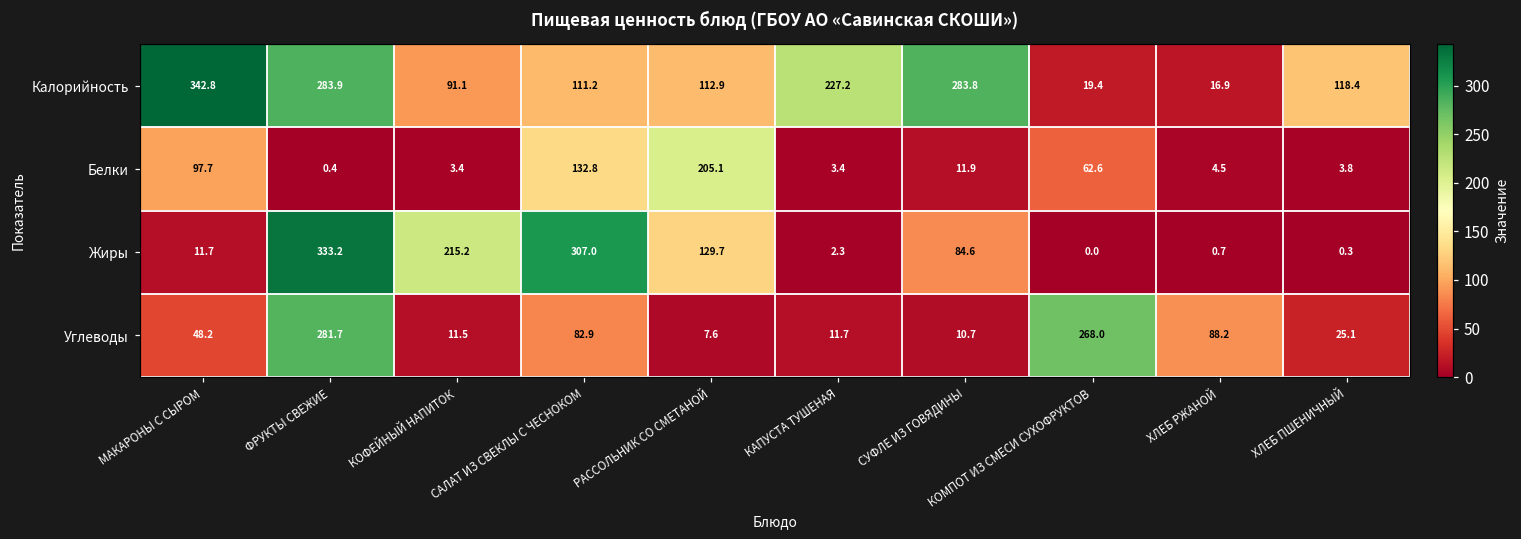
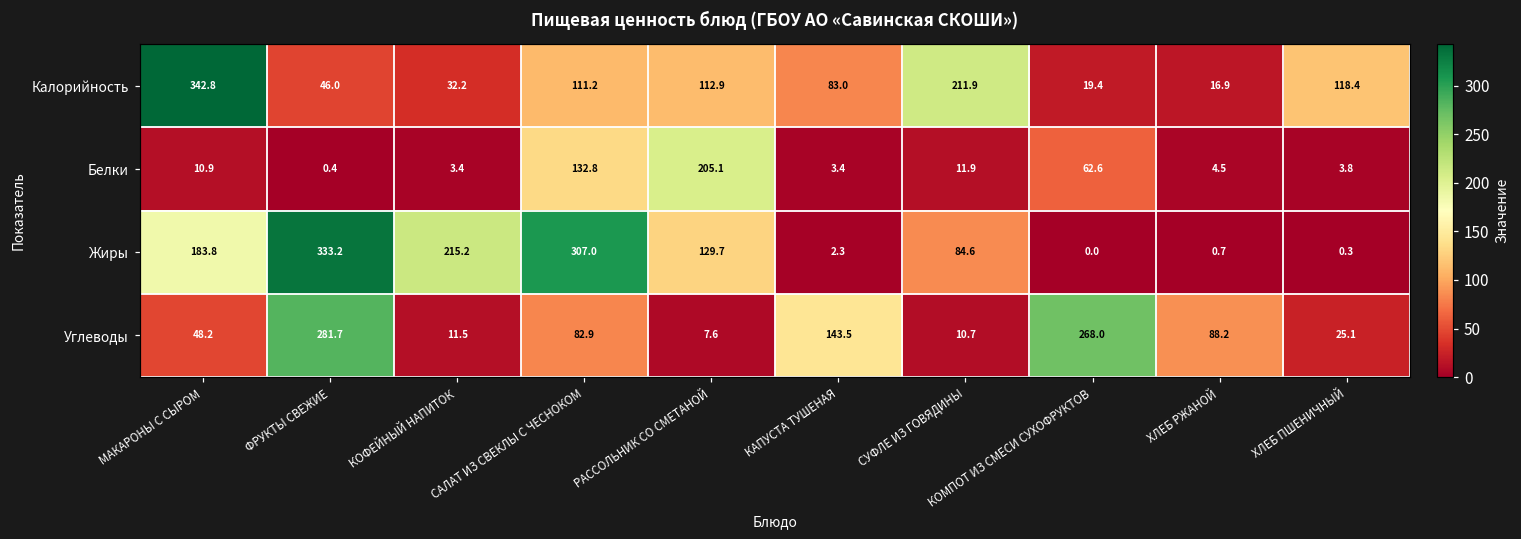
Калорийность, ФРУКТЫ СВЕЖИЕ: 283.9 -> 46.0
Калорийность, КОФЕЙНЫЙ НАПИТОК: 91.1 -> 32.2
Калорийность, КАПУСТА ТУШЕНАЯ: 227.2 -> 83.0
Калорийность, СУФЛЕ ИЗ ГОВЯДИНЫ: 283.8 -> 211.9
Белки, МАКАРОНЫ С СЫРОМ: 97.7 -> 10.9
Жиры, МАКАРОНЫ С СЫРОМ: 11.7 -> 183.8
Углеводы, КАПУСТА ТУШЕНАЯ: 11.7 -> 143.5
